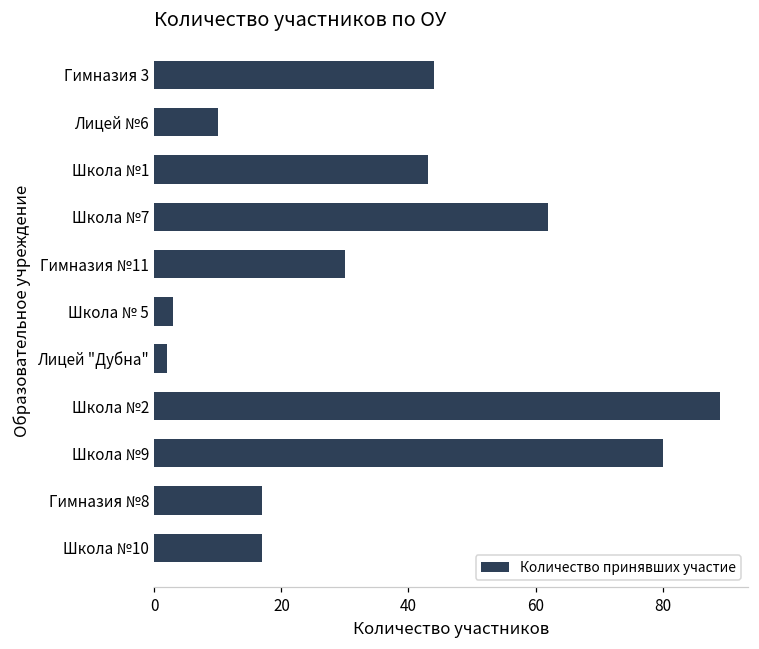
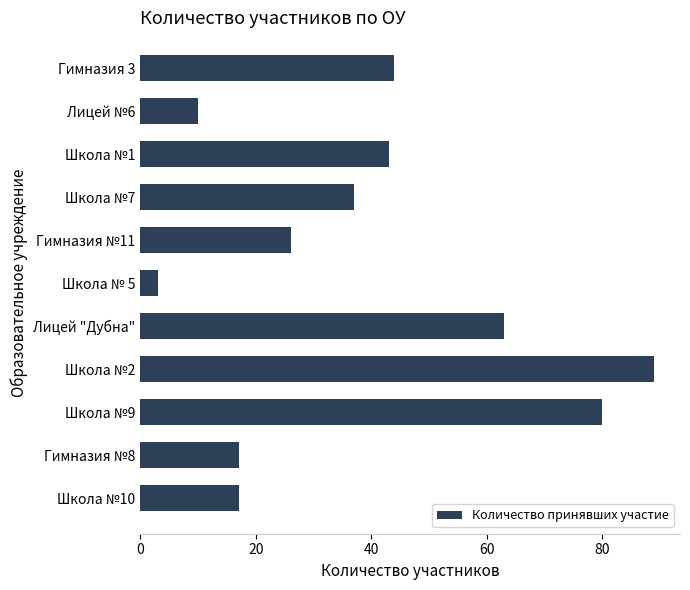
Школа №7: 62 -> 37
Гимназия №11: 30 -> 26
Лицей "Дубна": 2 -> 63
